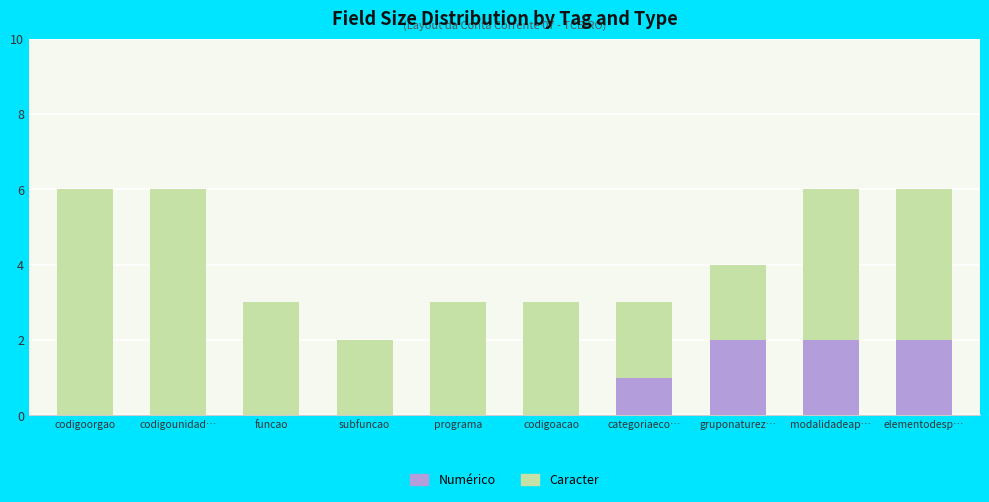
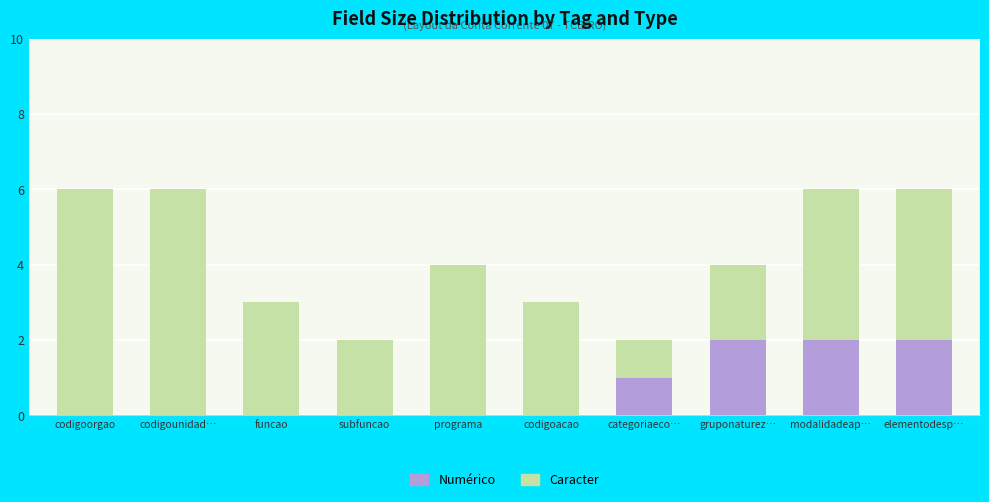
Caracter, programa: 3 -> 4
Caracter, categoriaeco…: 2 -> 1
